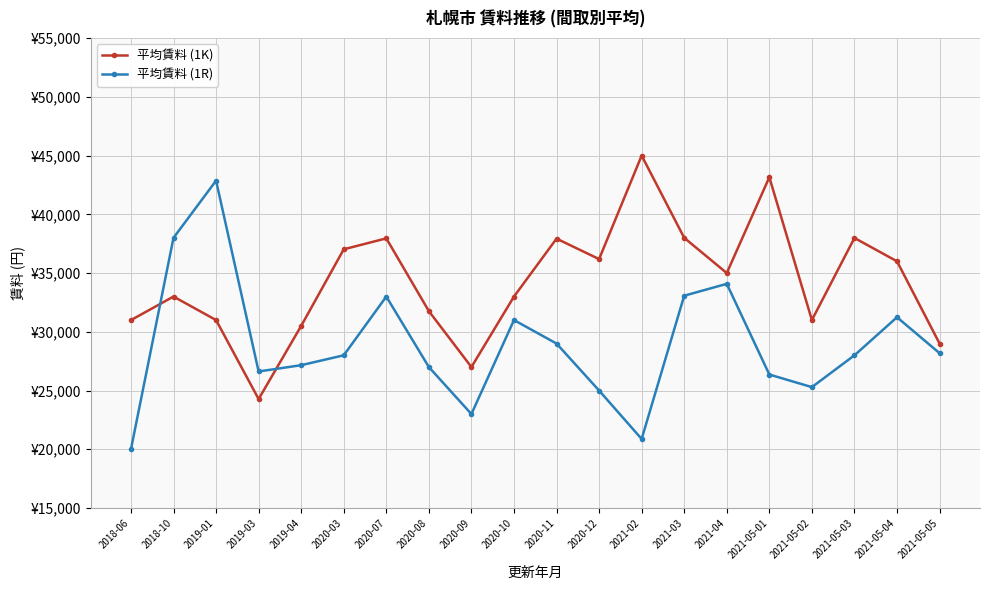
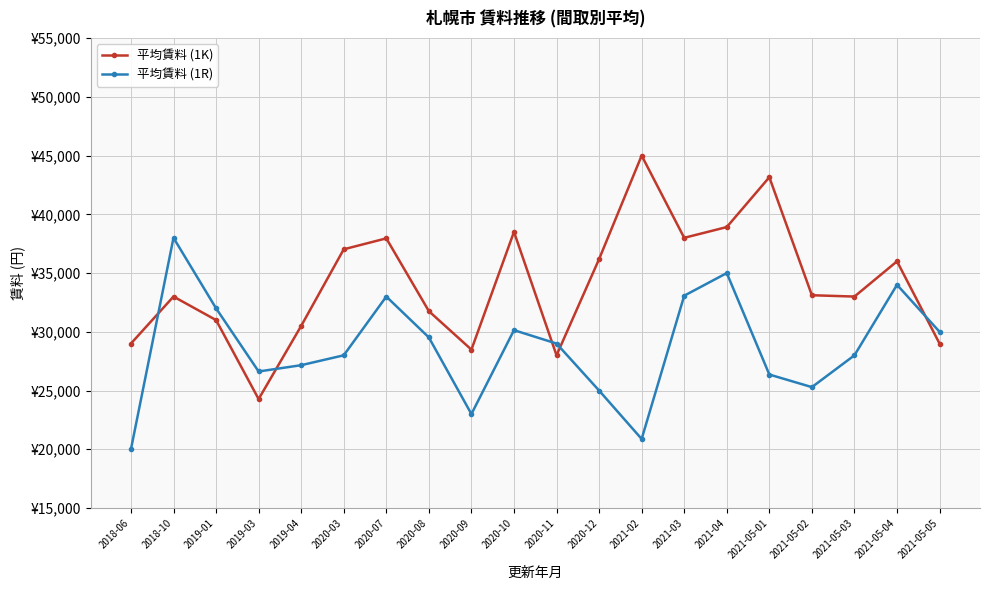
平均賃料 (1K), 2018-06: ¥31,000 -> ¥29,000
平均賃料 (1R), 2019-01: ¥42,900 -> ¥32,000
平均賃料 (1R), 2020-08: ¥27,000 -> ¥29,500
平均賃料 (1K), 2020-09: ¥27,000 -> ¥28,500
平均賃料 (1K), 2020-10: ¥33,000 -> ¥38,500
平均賃料 (1R), 2020-10: ¥31,000 -> ¥30,100
平均賃料 (1K), 2020-11: ¥37,900 -> ¥28,000
平均賃料 (1K), 2021-04: ¥35,000 -> ¥38,900
平均賃料 (1R), 2021-04: ¥34,100 -> ¥35,000
平均賃料 (1K), 2021-05-02: ¥31,000 -> ¥33,100
平均賃料 (1K), 2021-05-03: ¥38,000 -> ¥33,000
平均賃料 (1R), 2021-05-04: ¥31,200 -> ¥34,000
平均賃料 (1R), 2021-05-05: ¥28,200 -> ¥30,000
